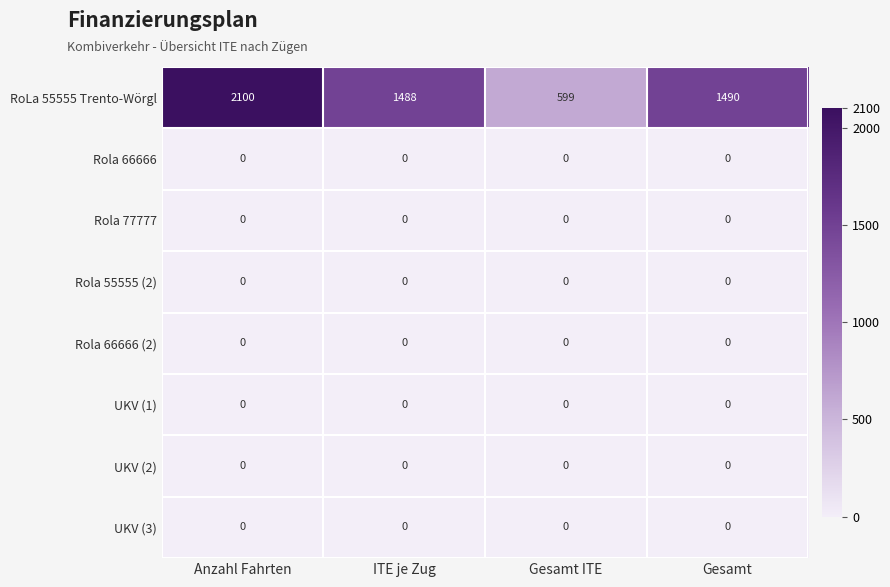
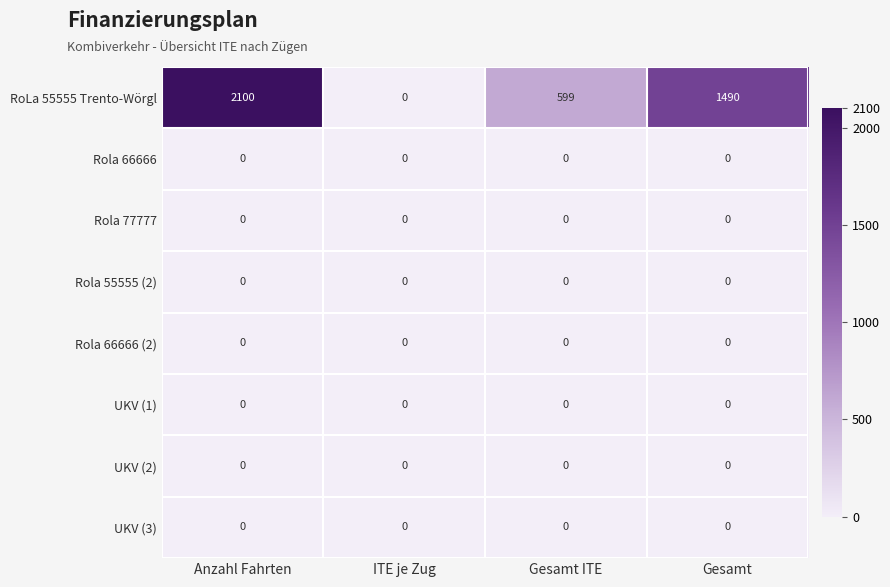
RoLa 55555 Trento-Wörgl, ITE je Zug: 1488 -> 0
